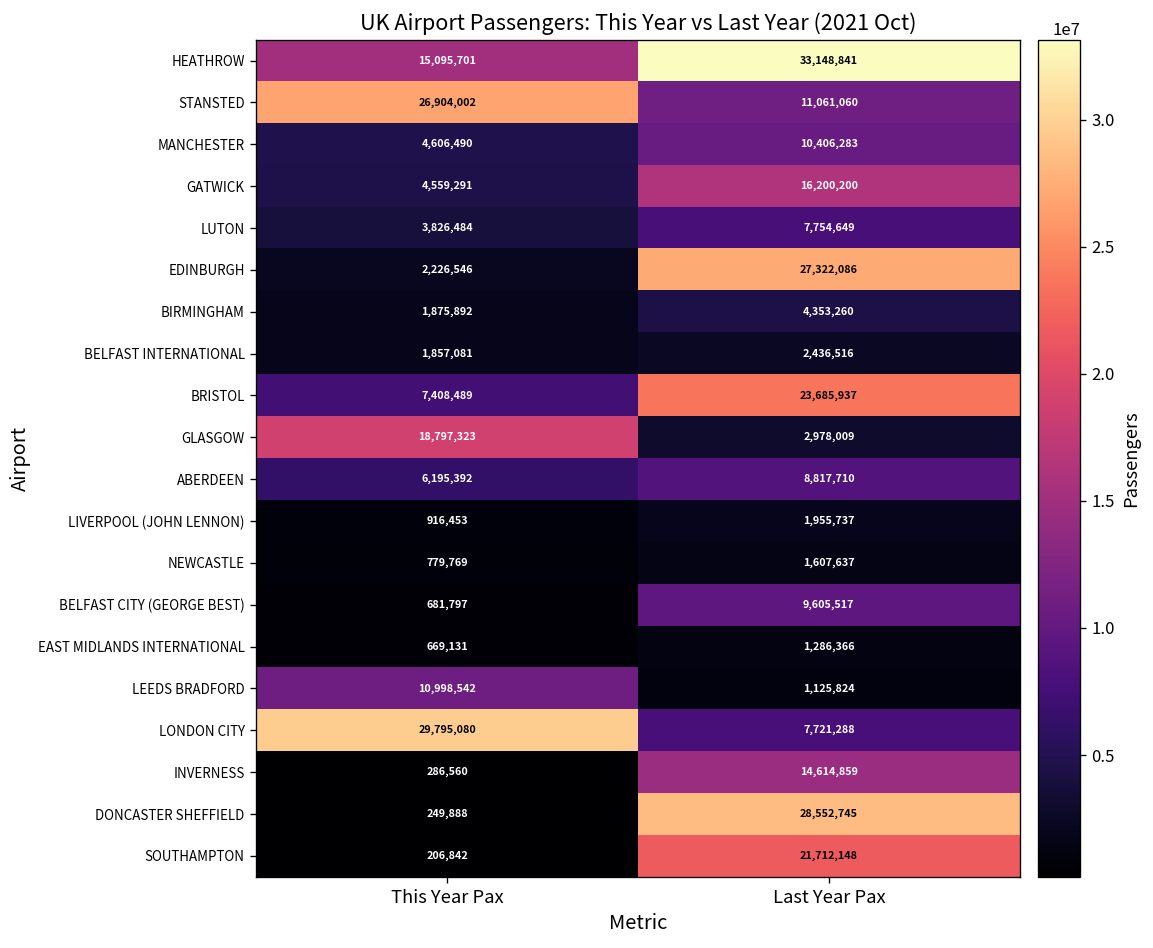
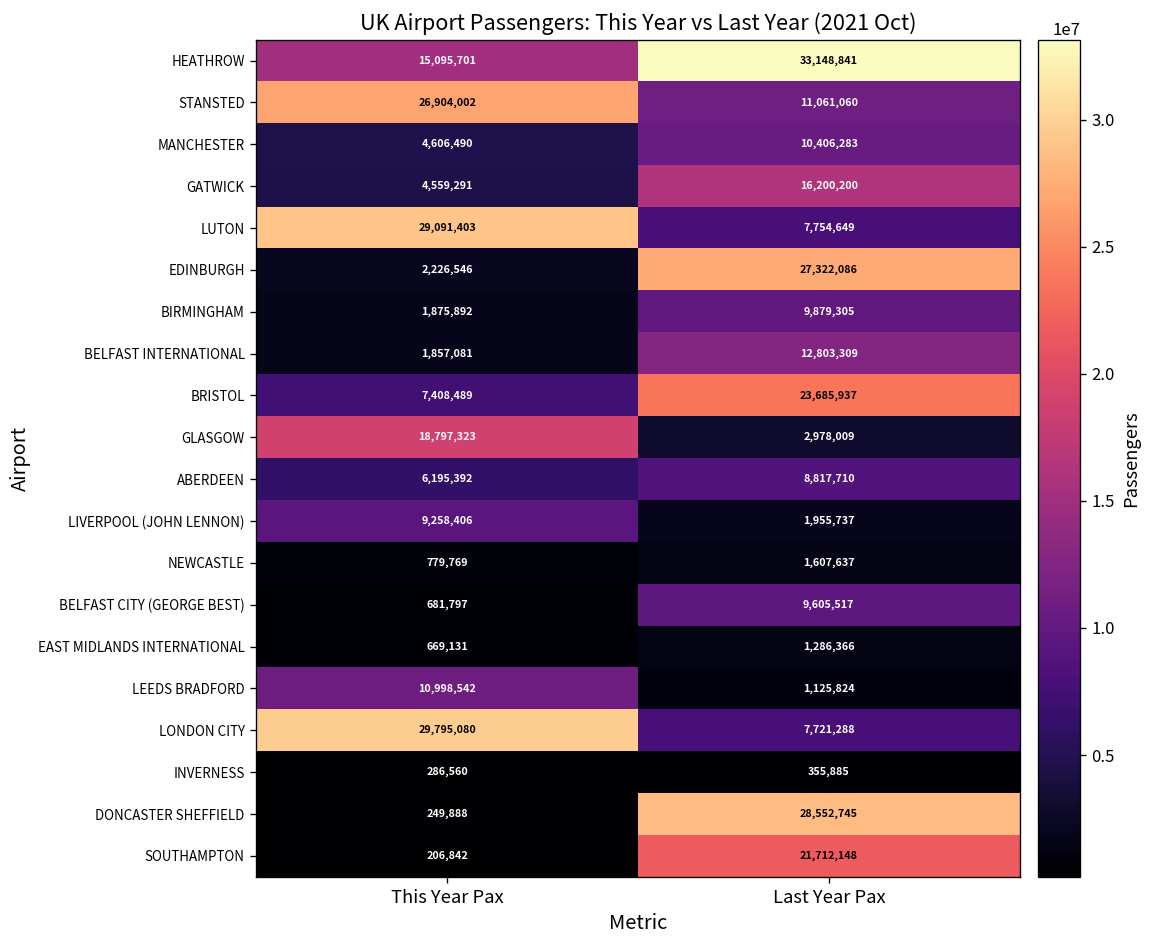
LUTON, This Year Pax: 3,826,484 -> 29,091,403
BIRMINGHAM, Last Year Pax: 4,353,260 -> 9,879,305
BELFAST INTERNATIONAL, Last Year Pax: 2,436,516 -> 12,803,309
LIVERPOOL (JOHN LENNON), This Year Pax: 916,453 -> 9,258,406
INVERNESS, Last Year Pax: 14,614,859 -> 355,885
